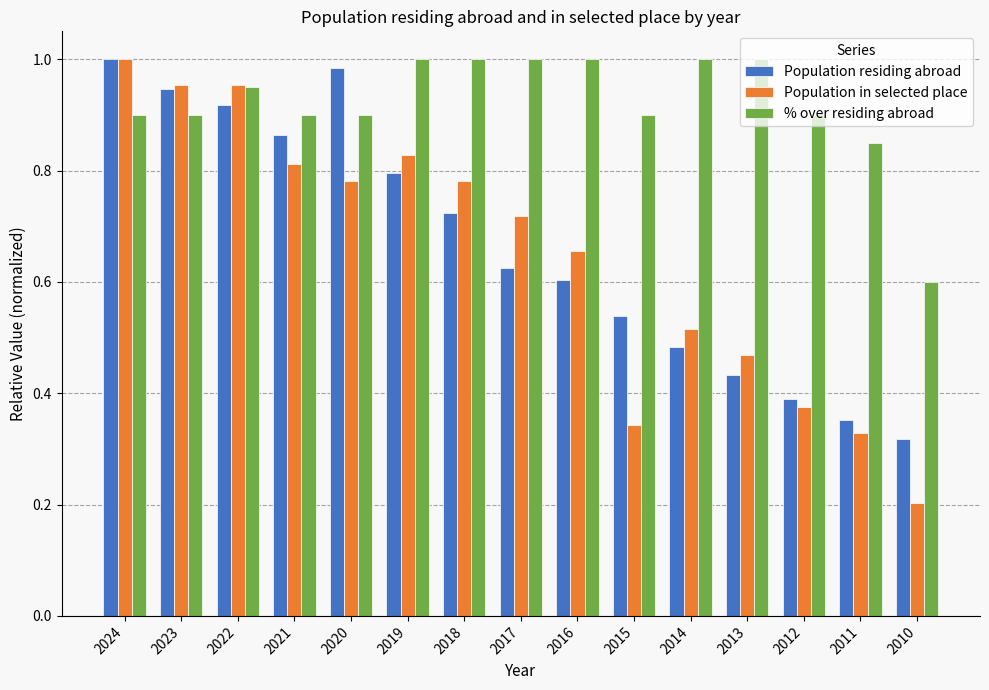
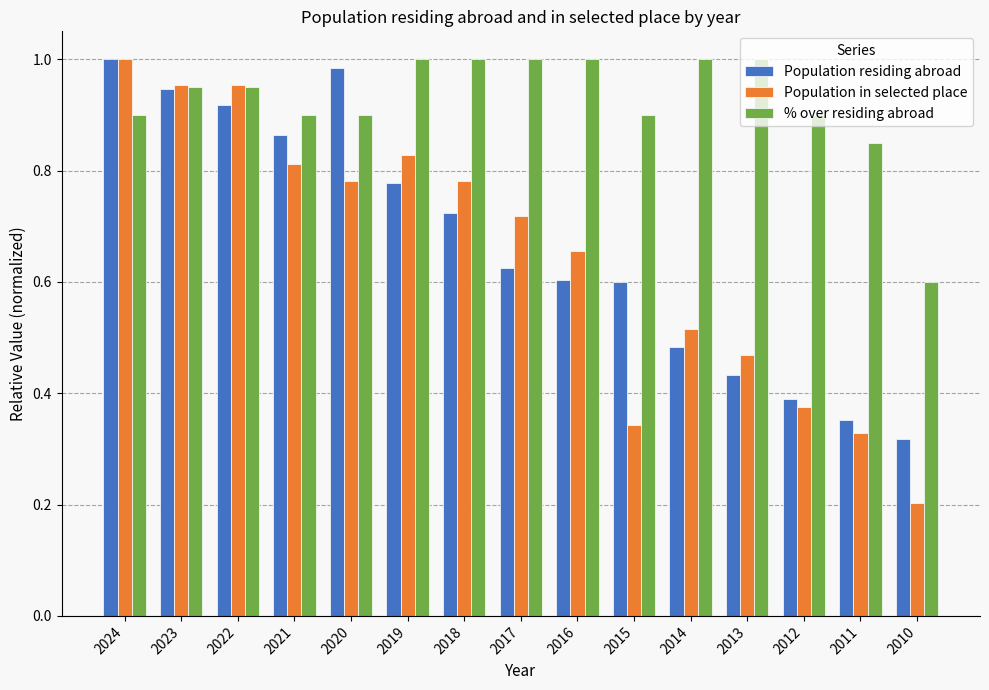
% over residing abroad, 2023: 0.90 -> 0.95
Population residing abroad, 2019: 0.80 -> 0.78
Population residing abroad, 2015: 0.54 -> 0.60
